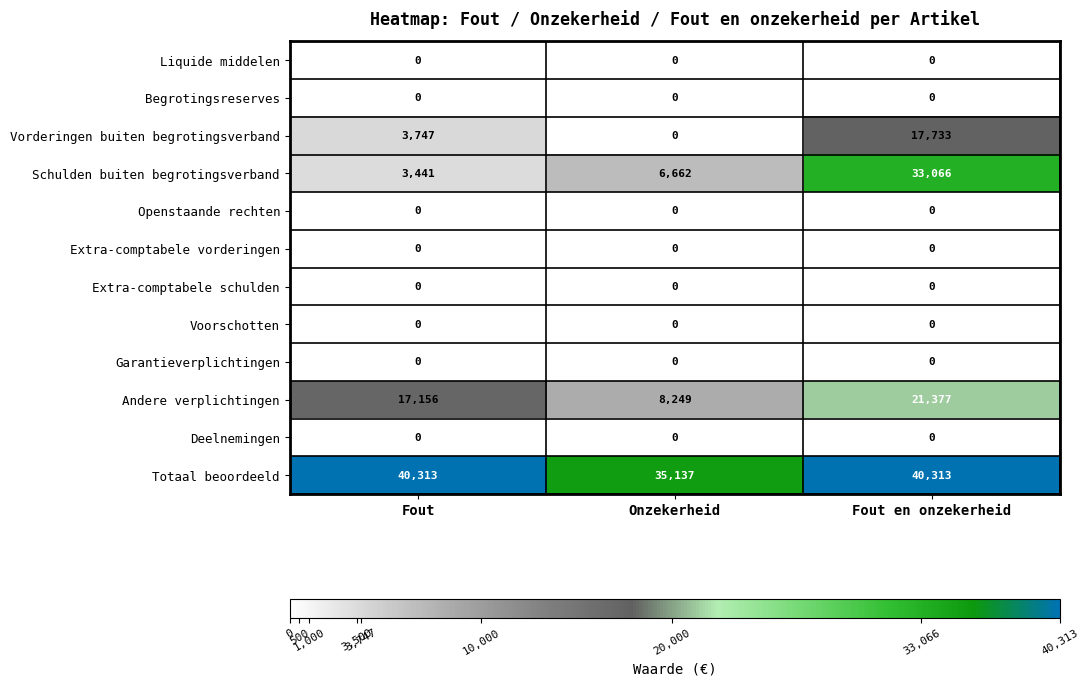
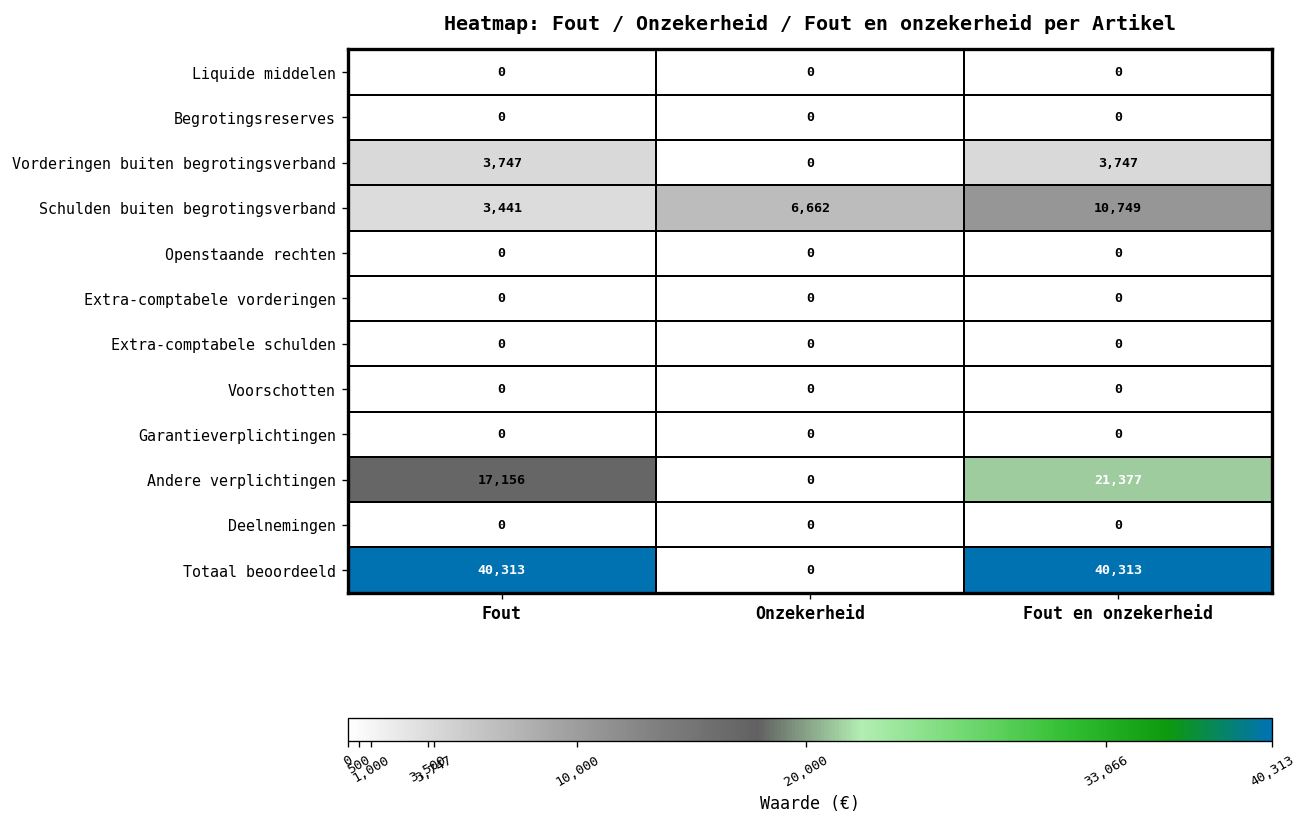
Vorderingen buiten begrotingsverband, Fout en onzekerheid: 17,733 -> 3,747
Schulden buiten begrotingsverband, Fout en onzekerheid: 33,066 -> 10,749
Andere verplichtingen, Onzekerheid: 8,249 -> 0
Totaal beoordeeld, Onzekerheid: 35,137 -> 0
